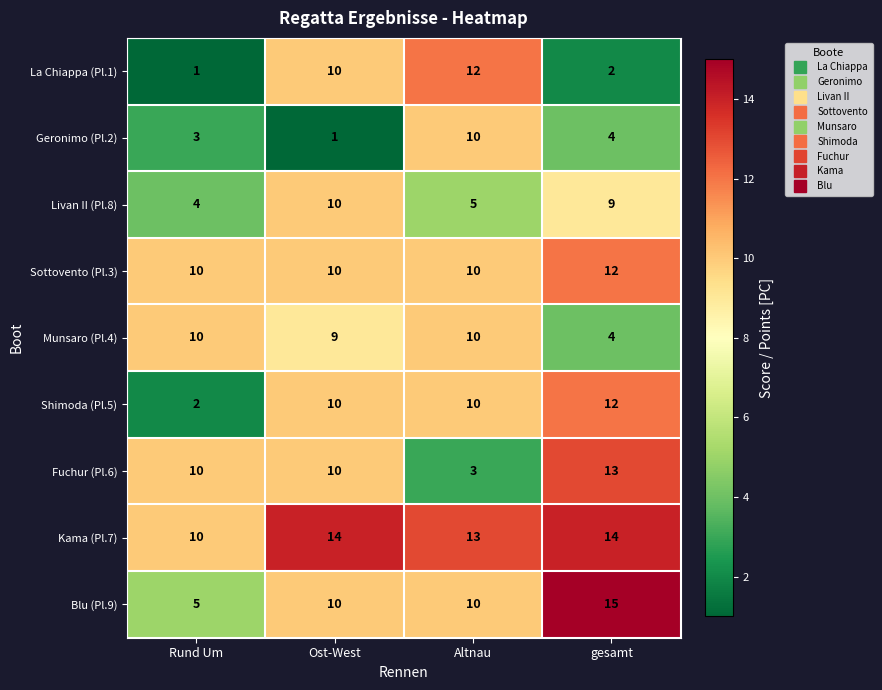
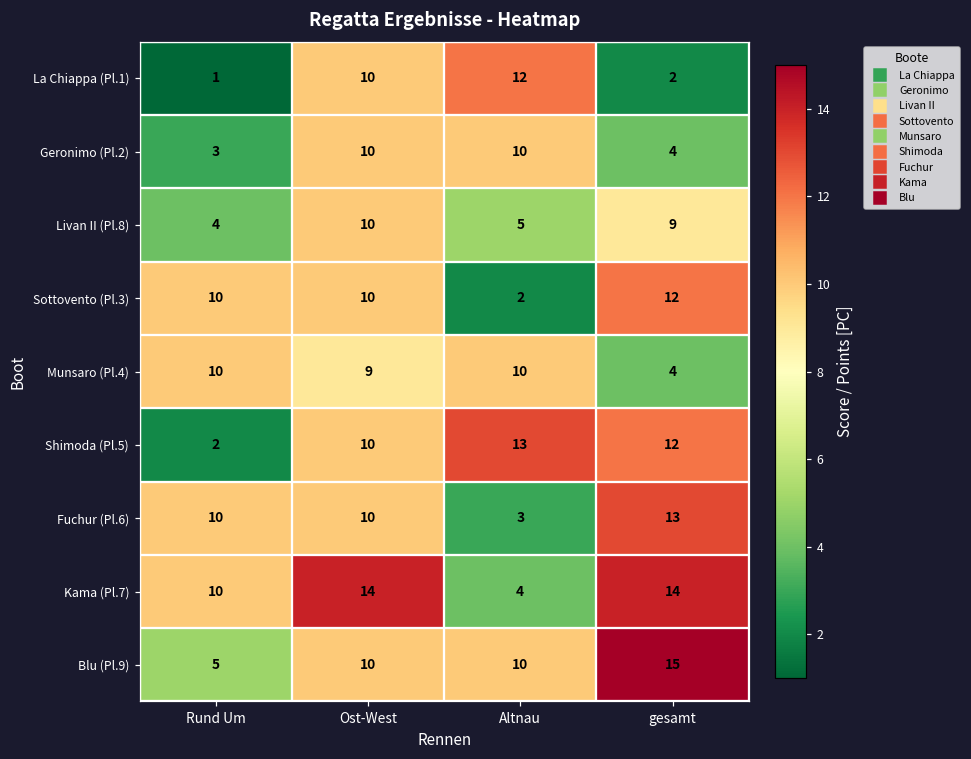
Geronimo (Pl.2), Ost-West: 1 -> 10
Sottovento (Pl.3), Altnau: 10 -> 2
Shimoda (Pl.5), Altnau: 10 -> 13
Kama (Pl.7), Altnau: 13 -> 4
